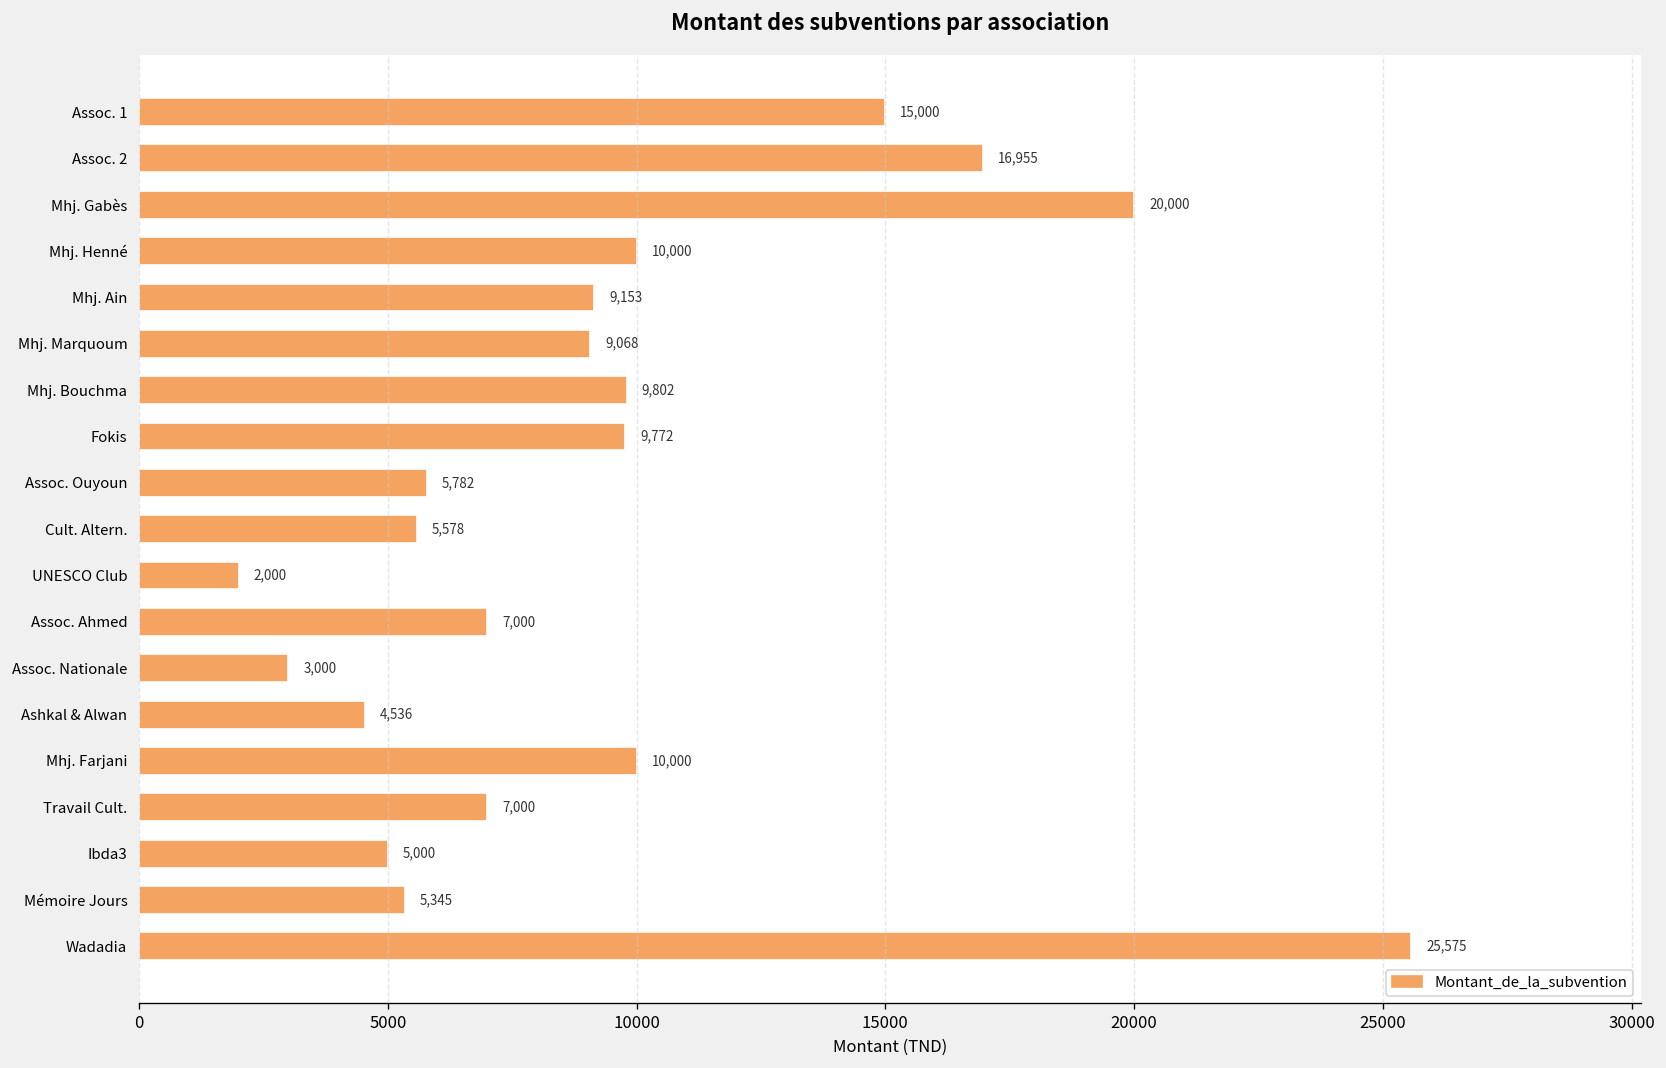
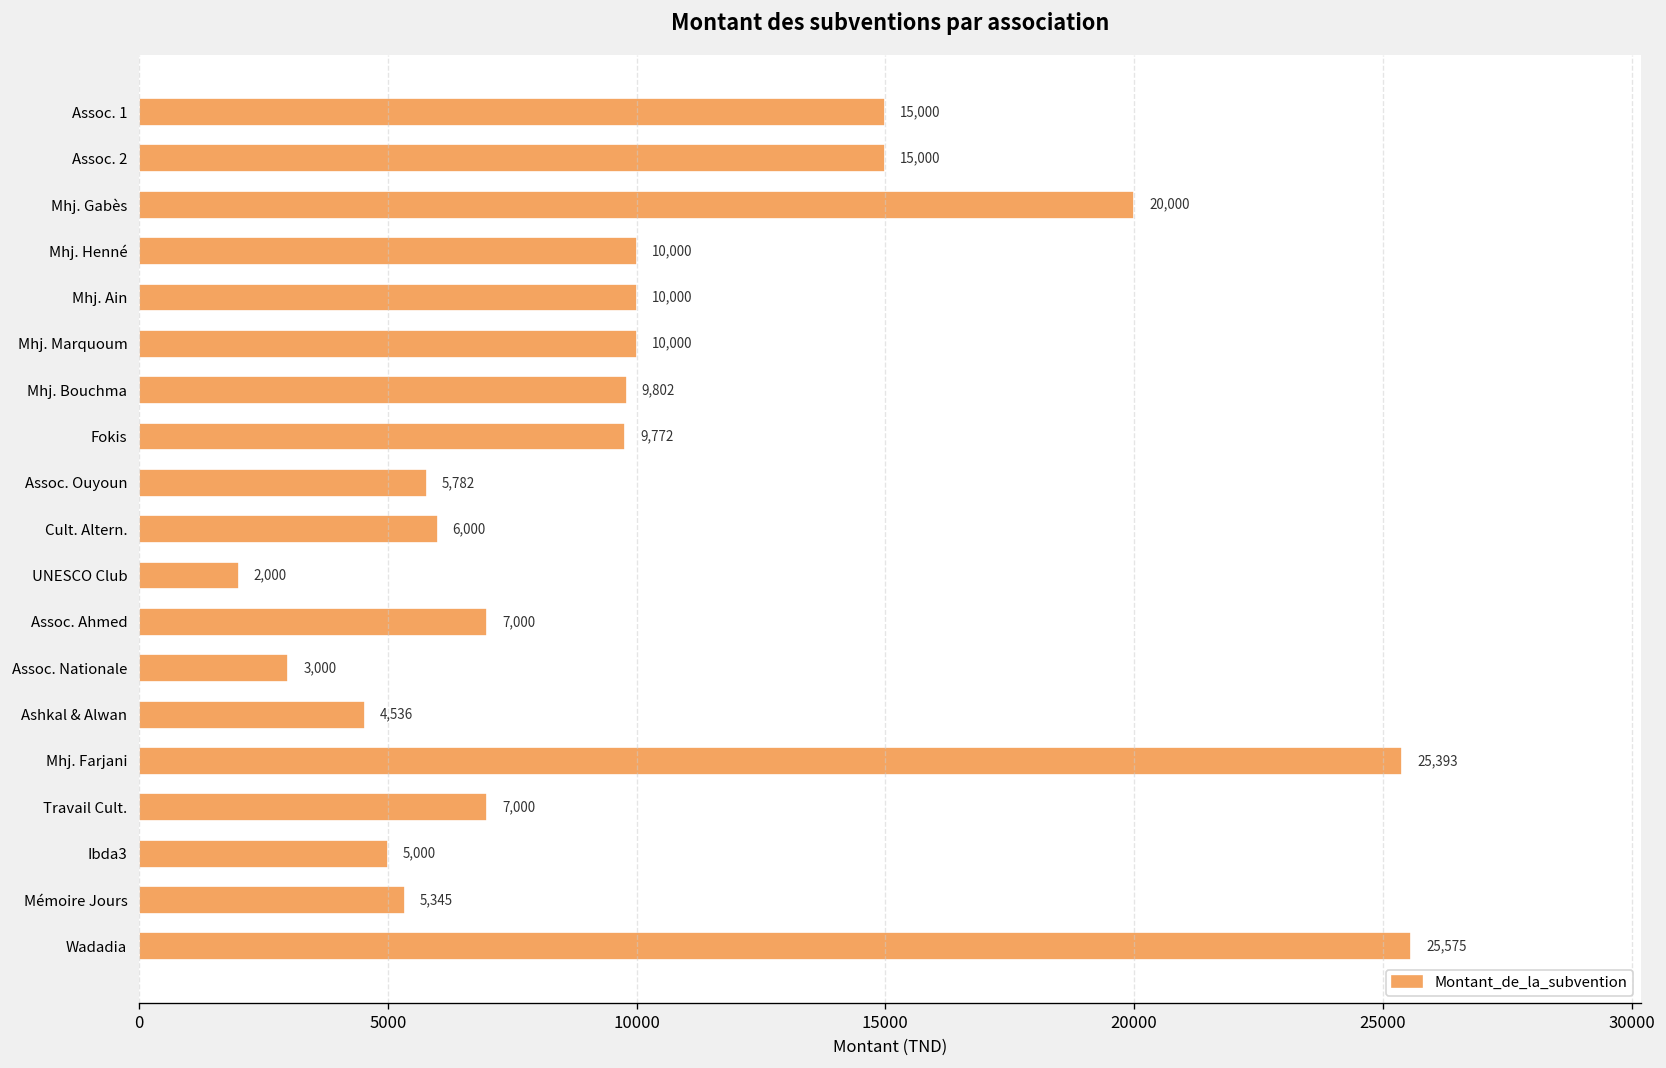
Assoc. 2: 16,955 -> 15,000
Mhj. Ain: 9,153 -> 10,000
Mhj. Marquoum: 9,068 -> 10,000
Cult. Altern.: 5,578 -> 6,000
Mhj. Farjani: 10,000 -> 25,393
